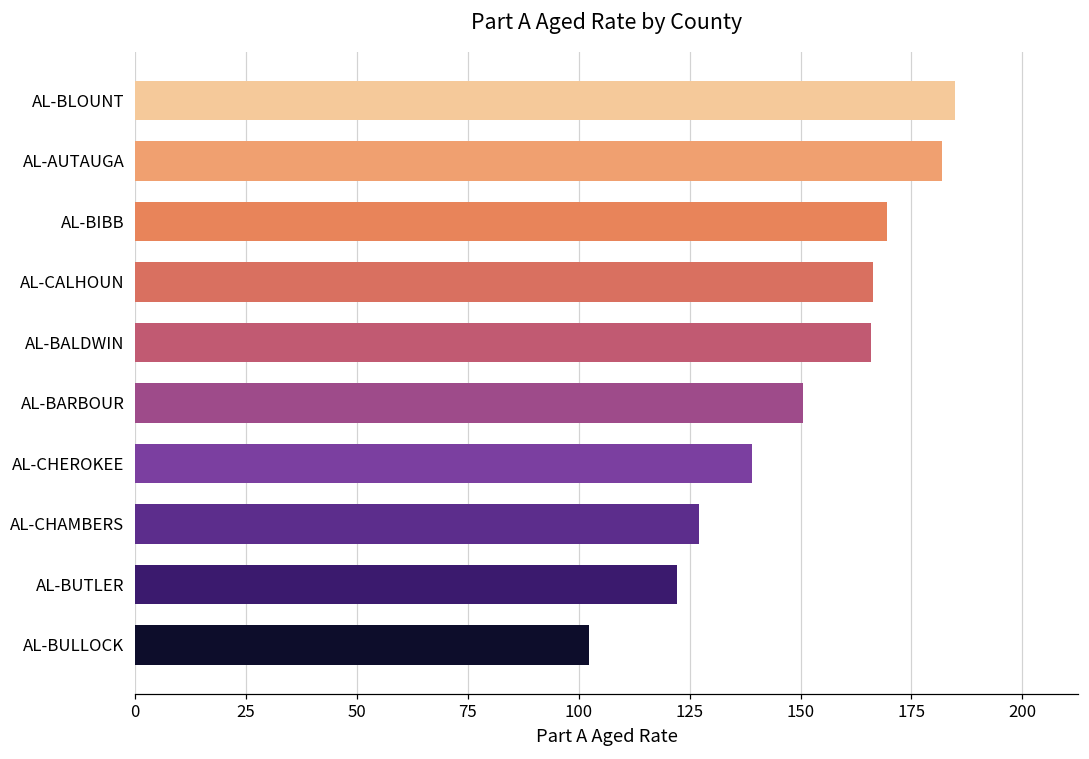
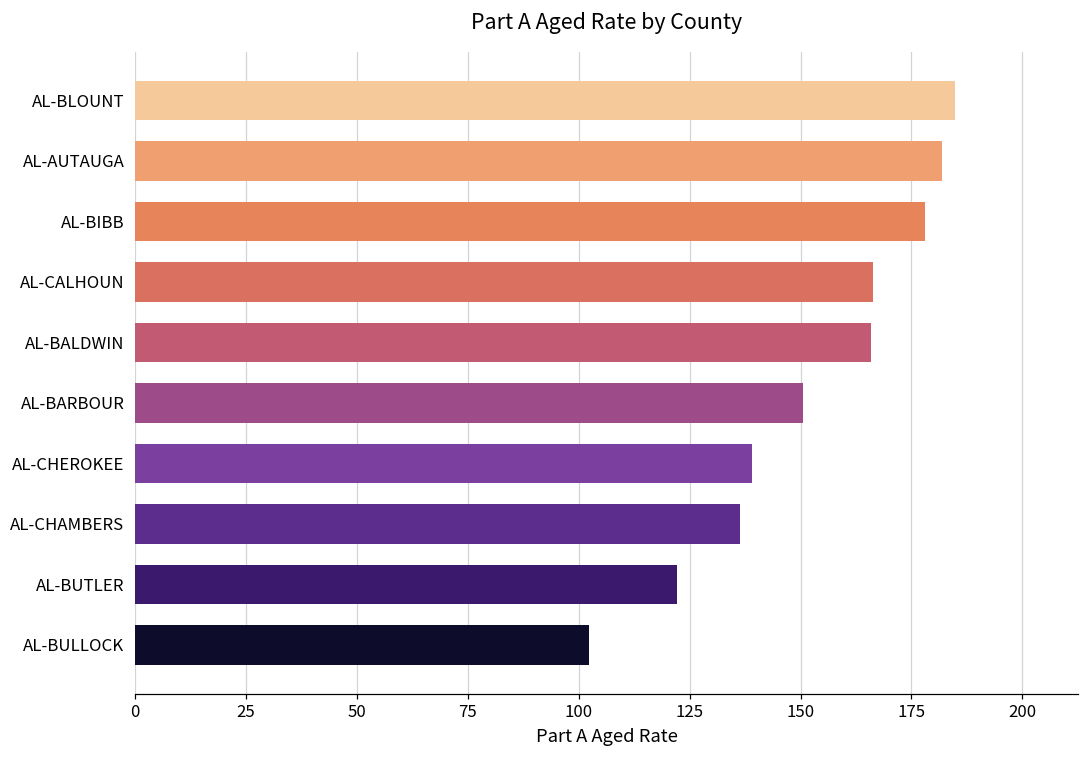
AL-BIBB: 170 -> 178
AL-CHAMBERS: 127 -> 136
